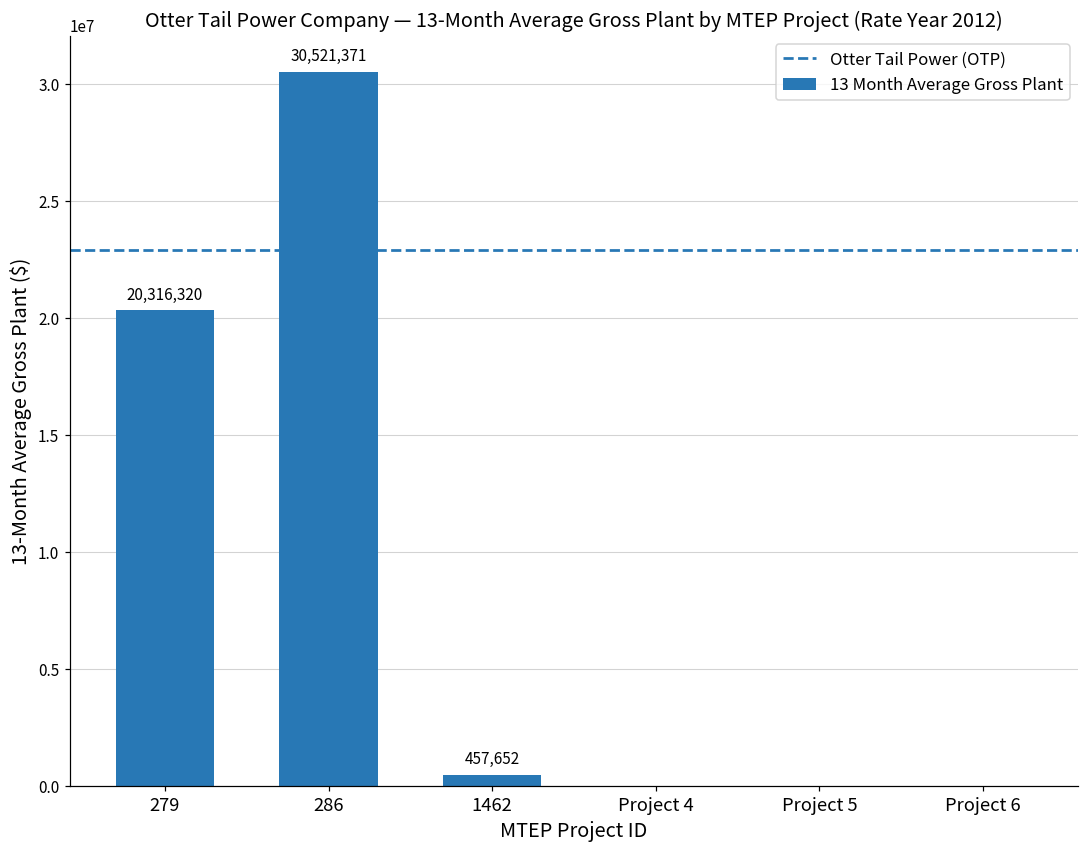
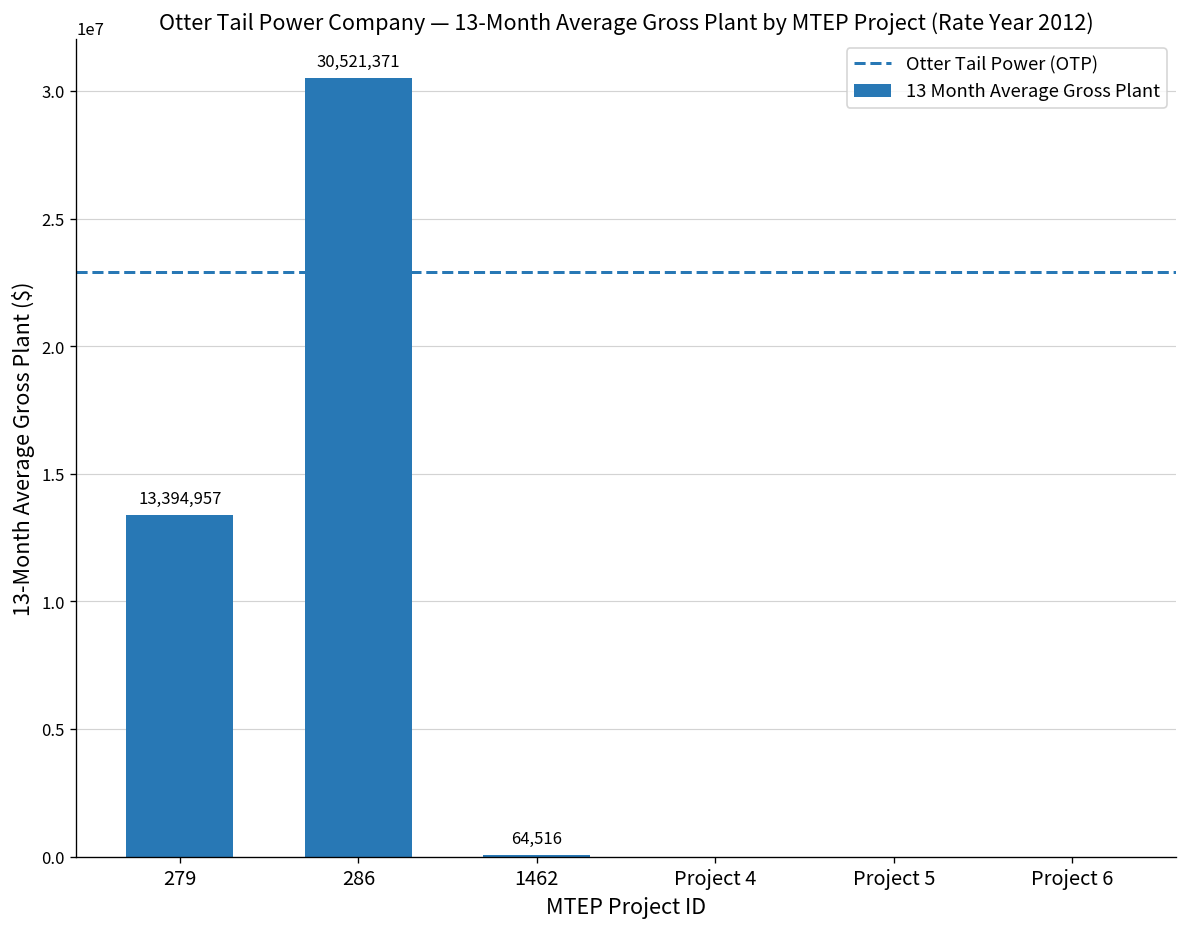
279: 20,316,320 -> 13,394,957
1462: 457,652 -> 64,516
